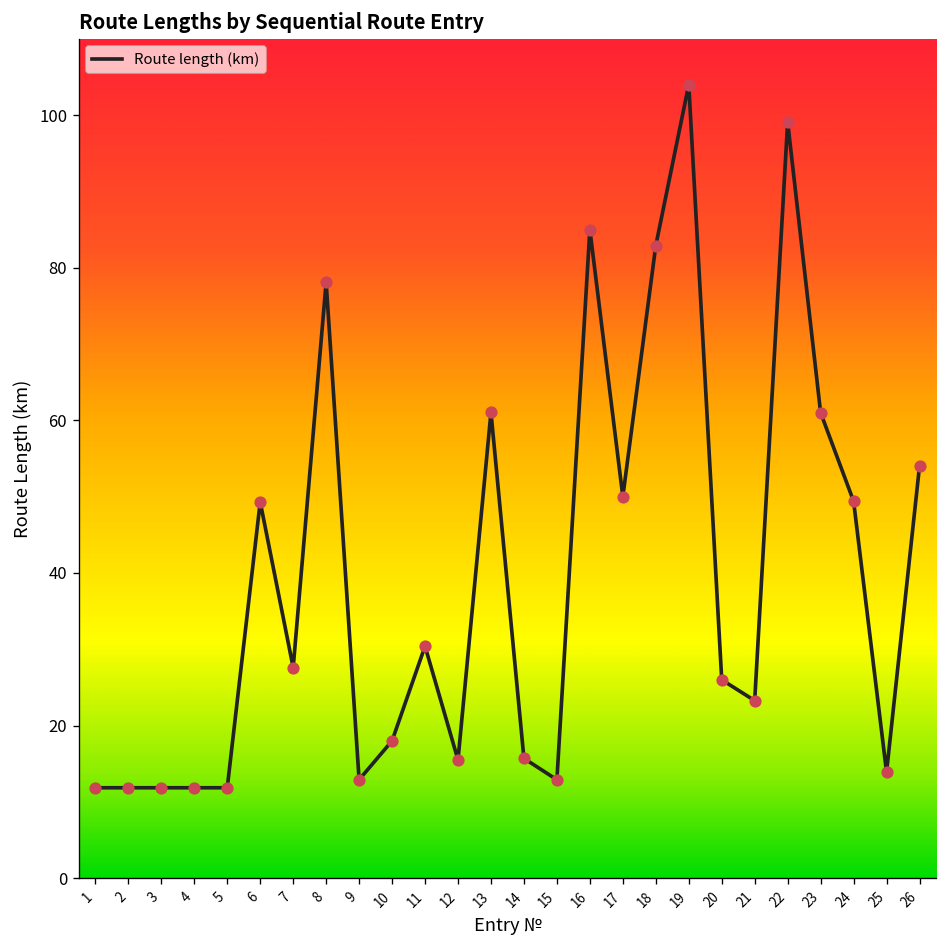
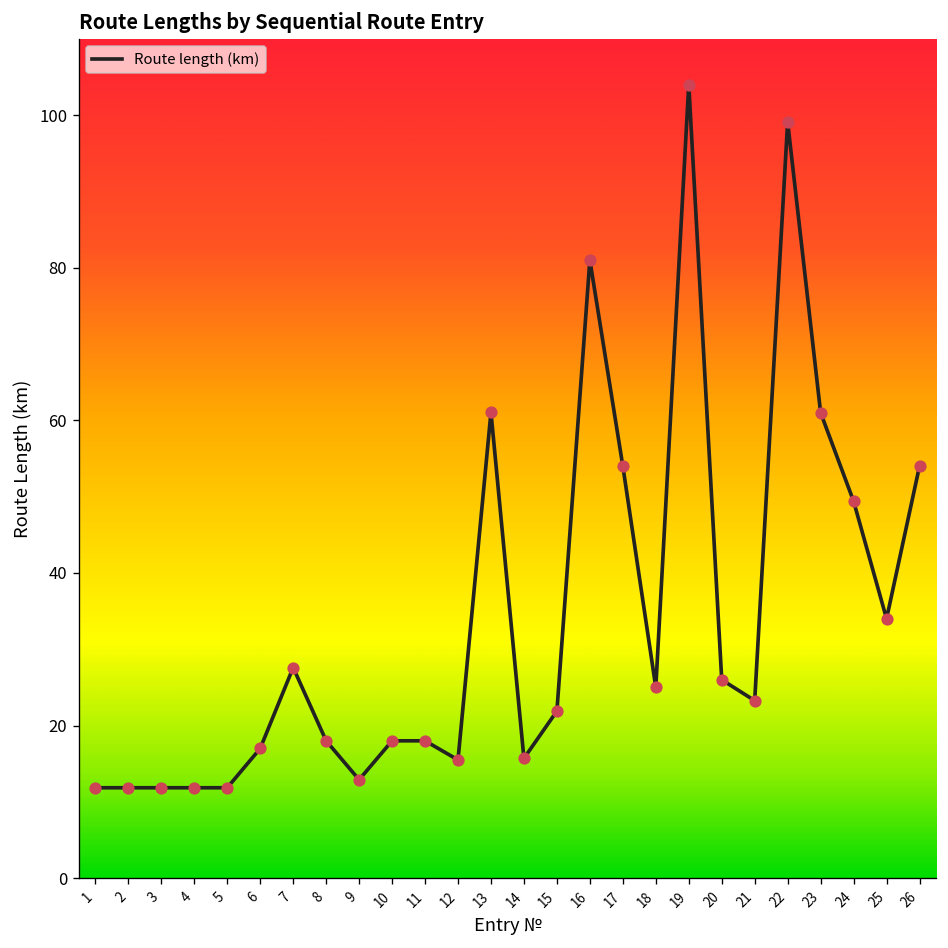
6: 49 -> 17
8: 78 -> 18
11: 30 -> 18
15: 13 -> 22
16: 85 -> 81
17: 50 -> 54
18: 83 -> 25
25: 14 -> 34
